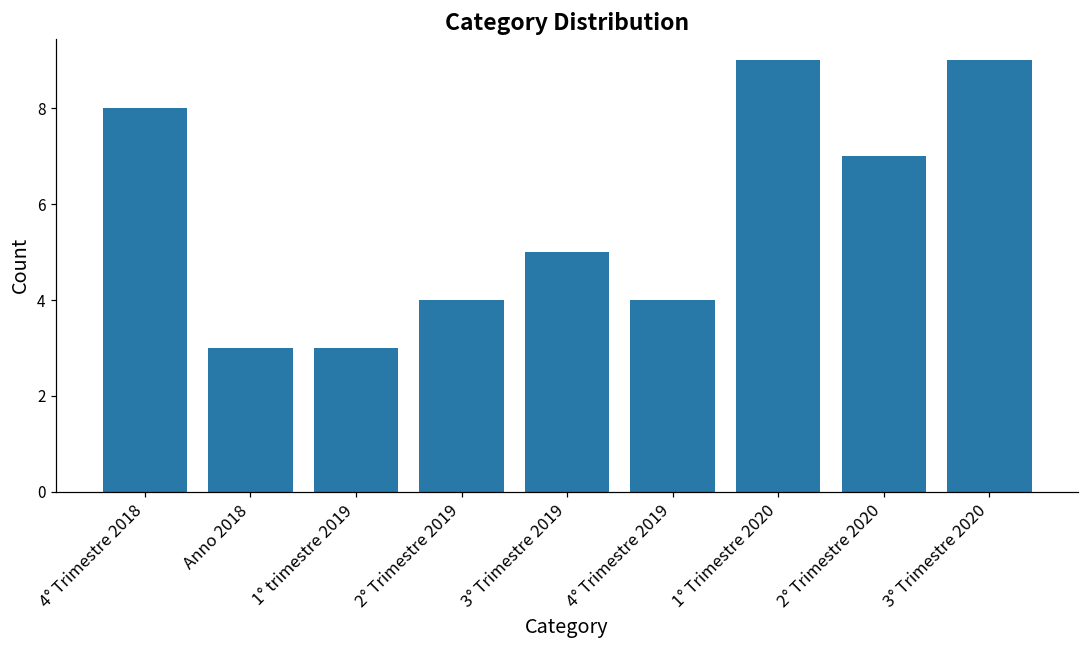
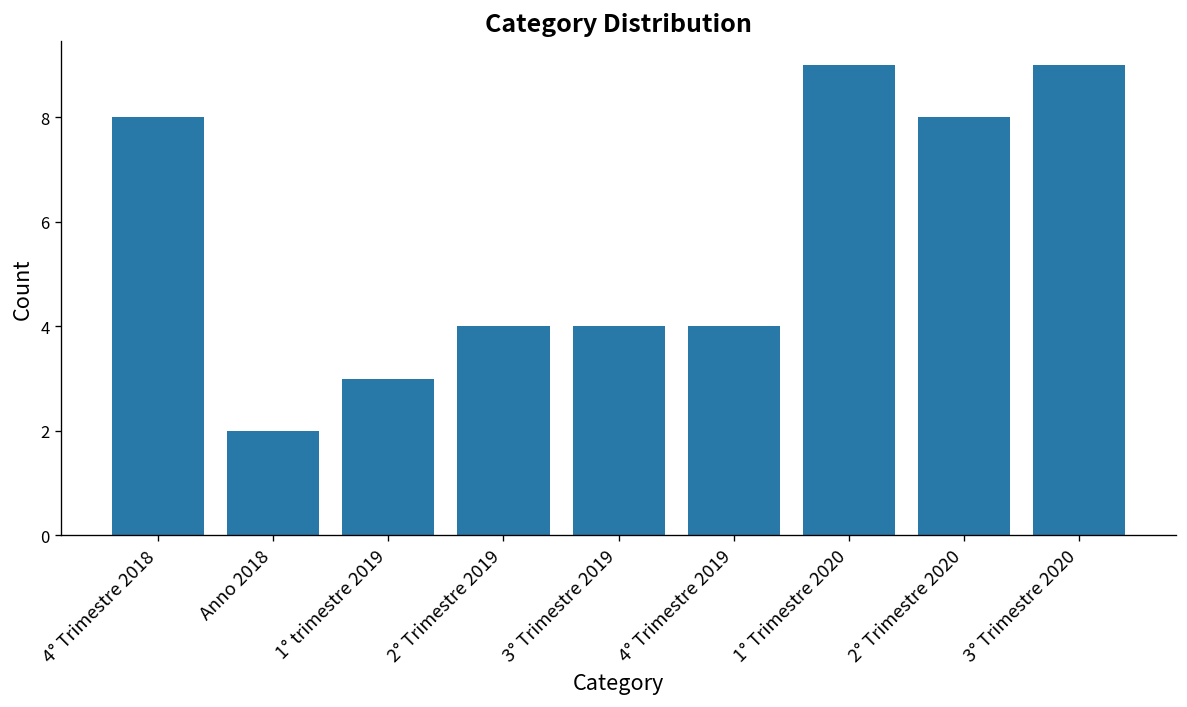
Anno 2018: 3 -> 2
3° Trimestre 2019: 5 -> 4
2° Trimestre 2020: 7 -> 8
